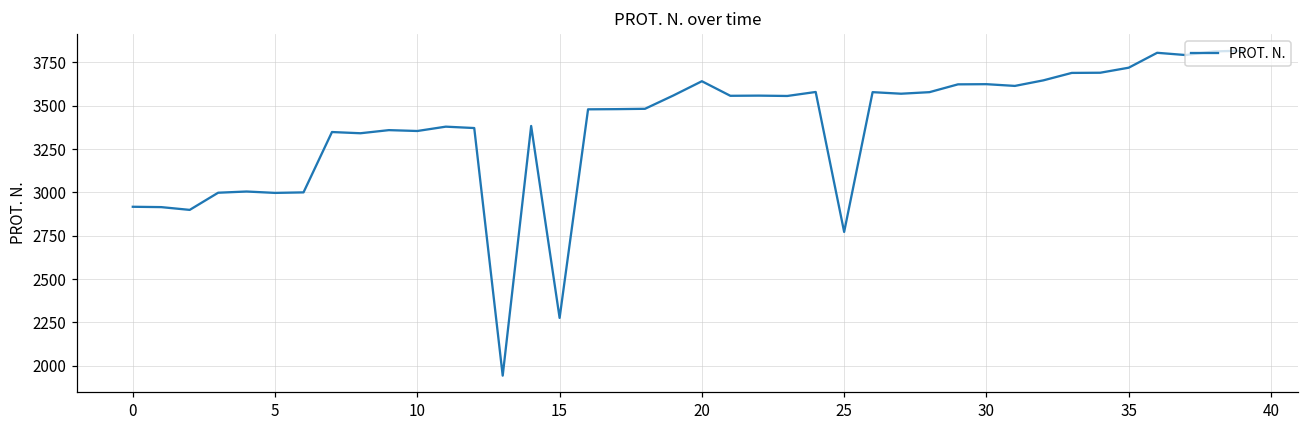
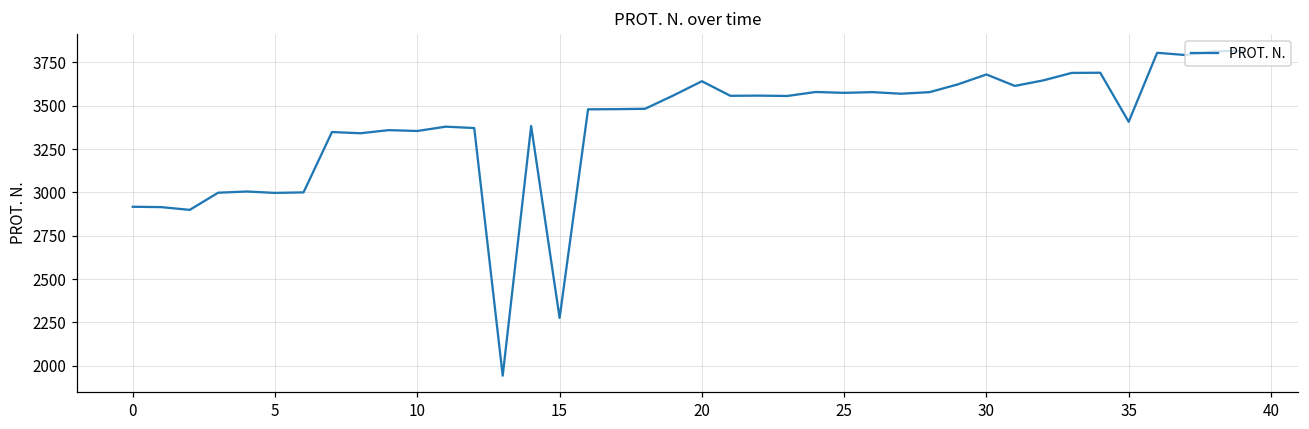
25: 2770 -> 3570
30: 3620 -> 3680
35: 3720 -> 3410
